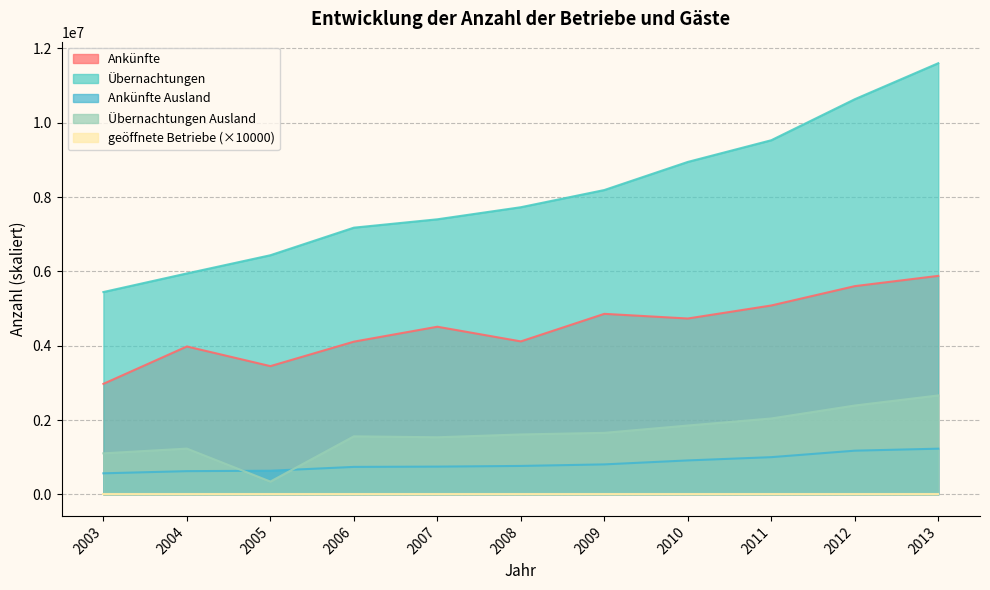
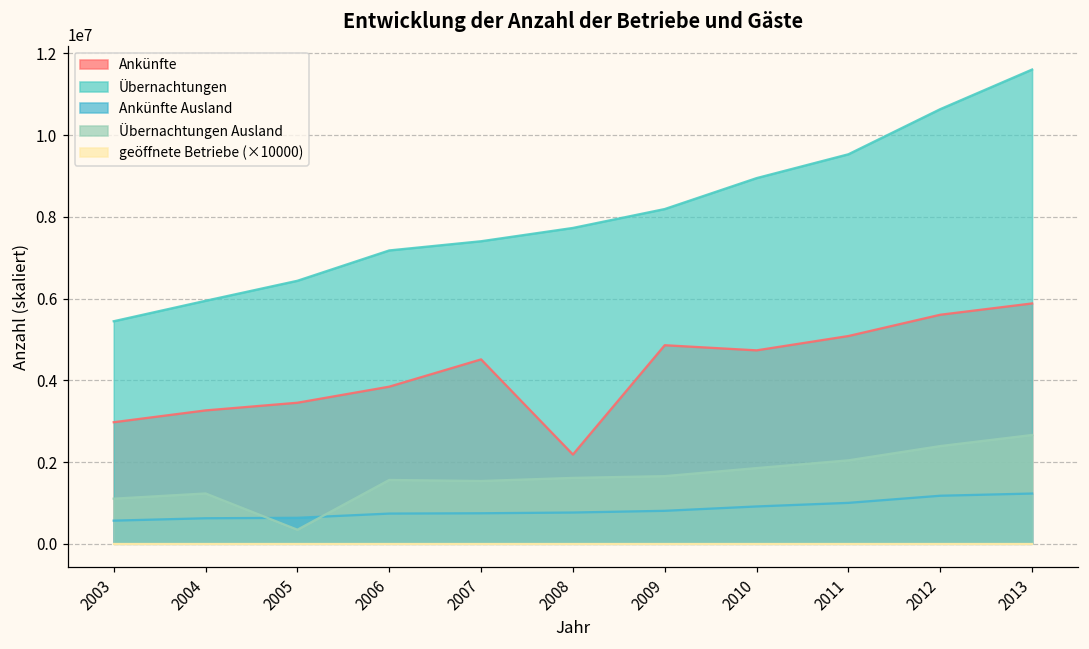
Ankünfte, 2004: 4000000 -> 3300000
Ankünfte, 2006: 4100000 -> 3800000
Ankünfte, 2008: 4100000 -> 2200000
